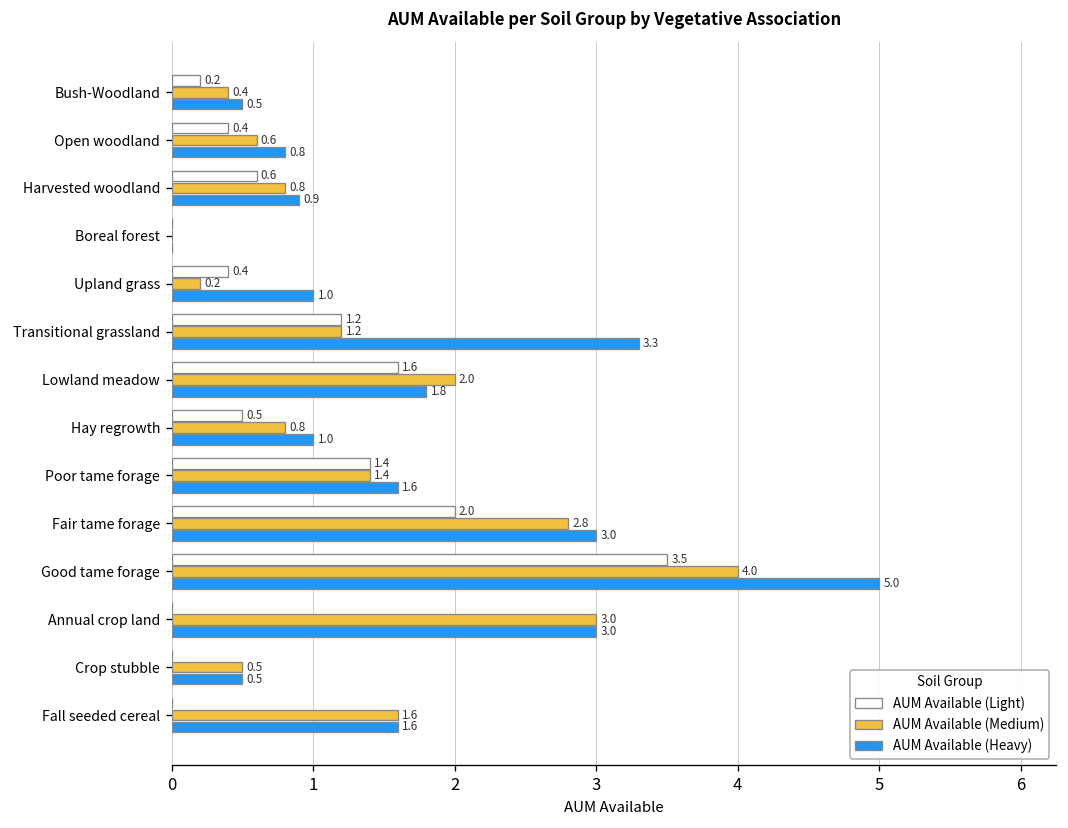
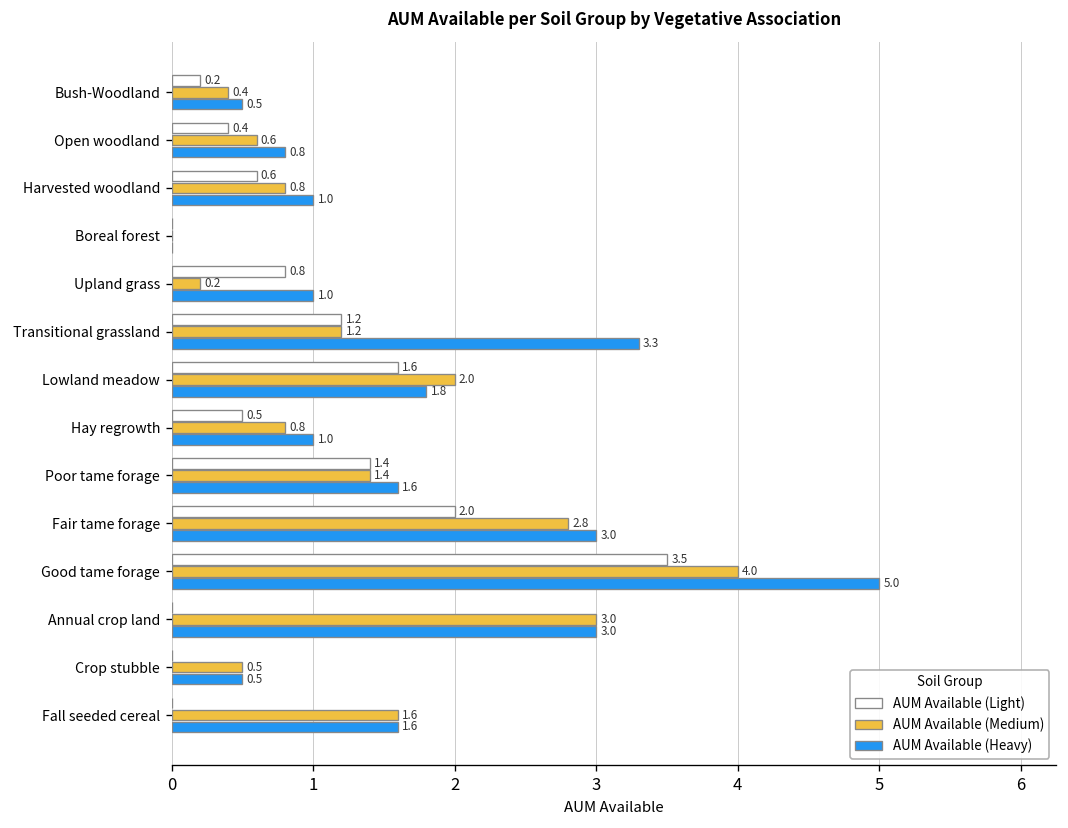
AUM Available (Heavy), Harvested woodland: 0.9 -> 1.0
AUM Available (Light), Upland grass: 0.4 -> 0.8
